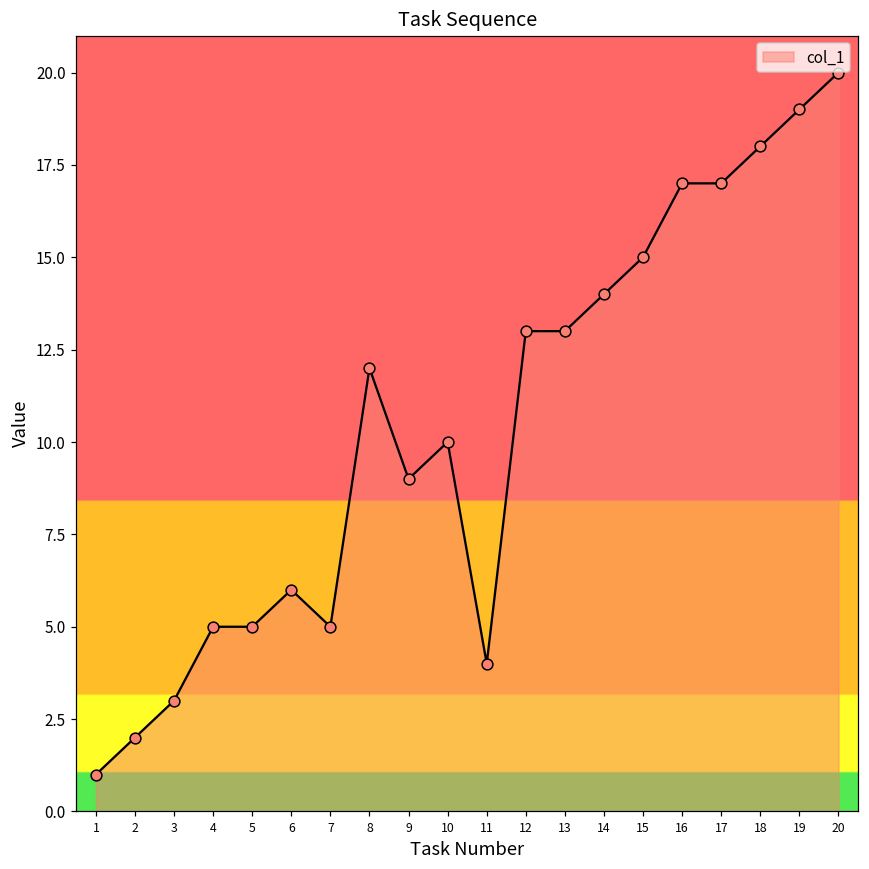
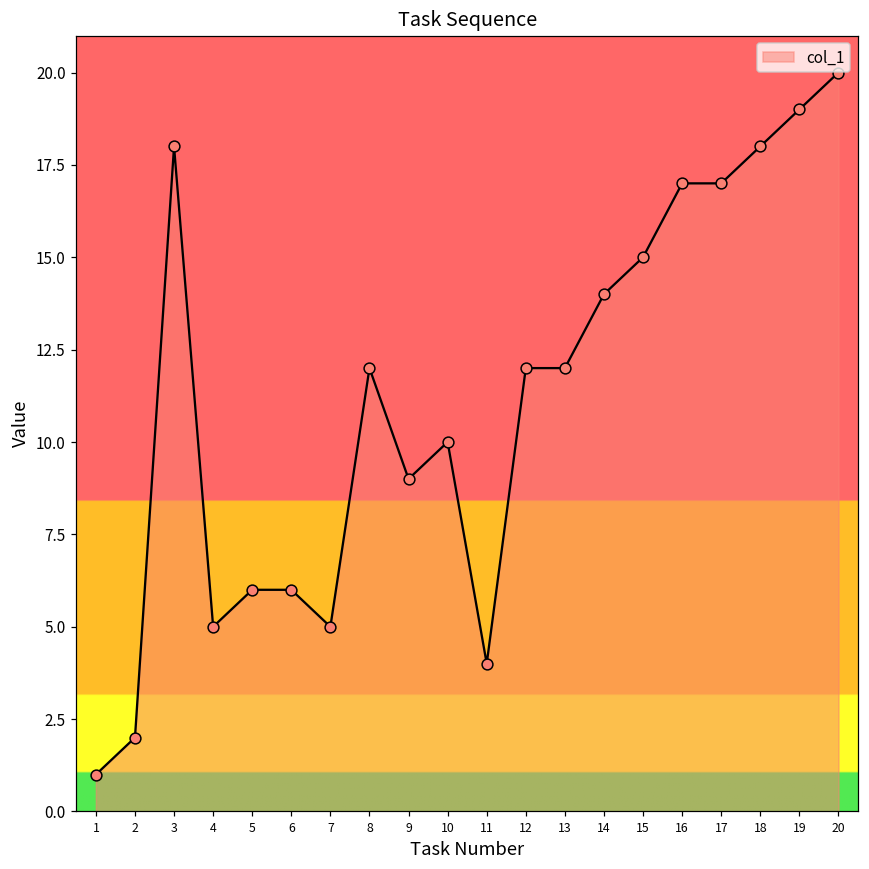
3: 3 -> 18
5: 5 -> 6
12: 13 -> 12
13: 13 -> 12
